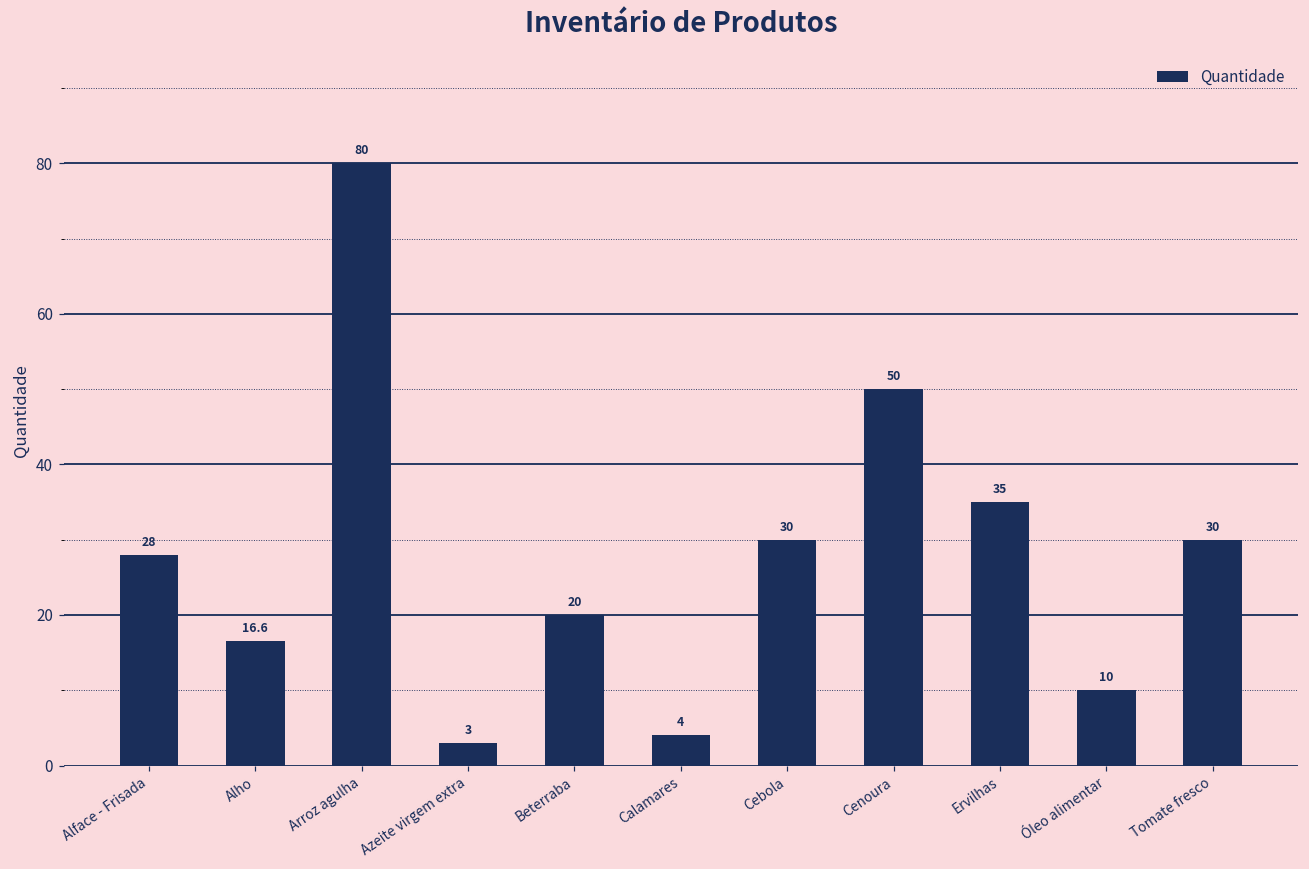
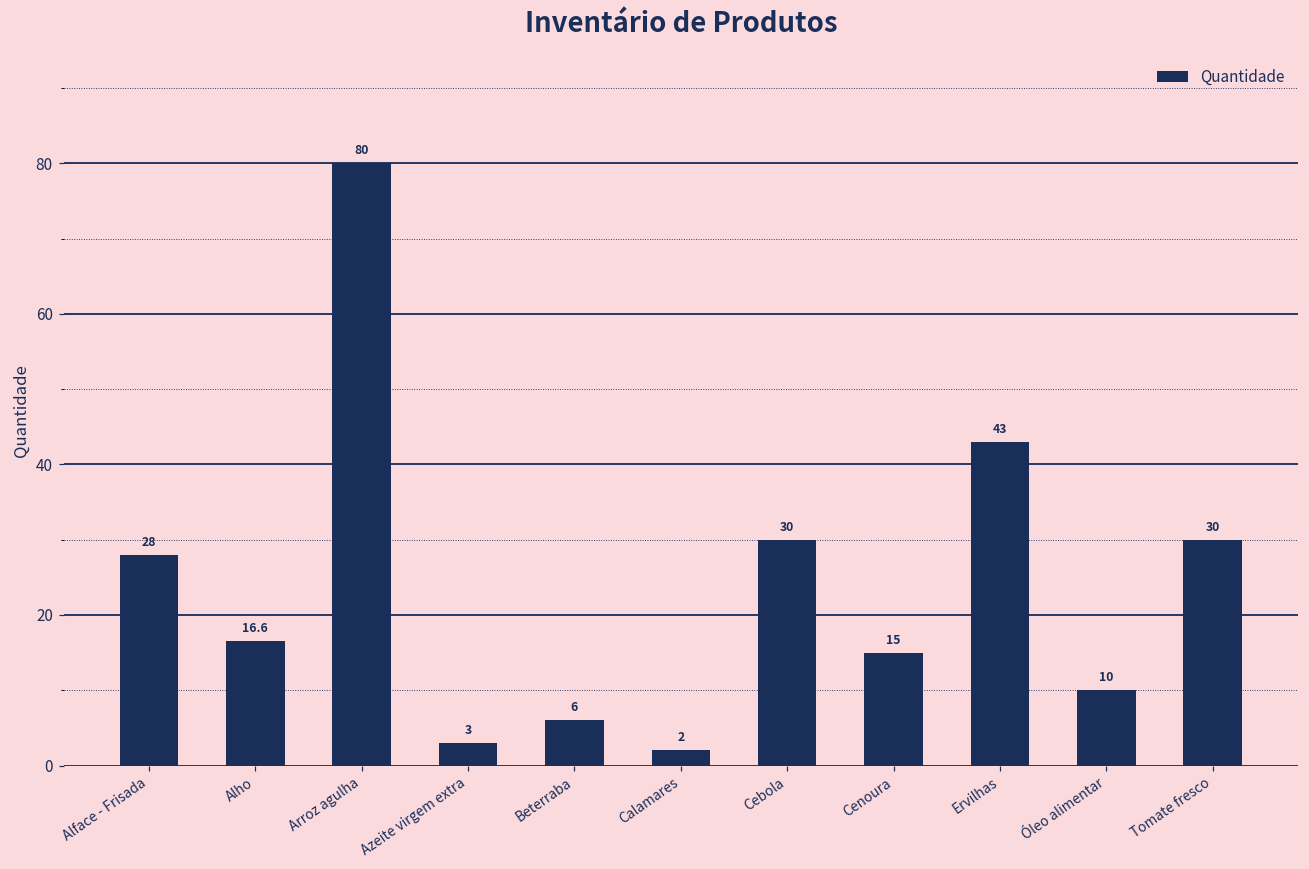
Beterraba: 20 -> 6
Calamares: 4 -> 2
Cenoura: 50 -> 15
Ervilhas: 35 -> 43
